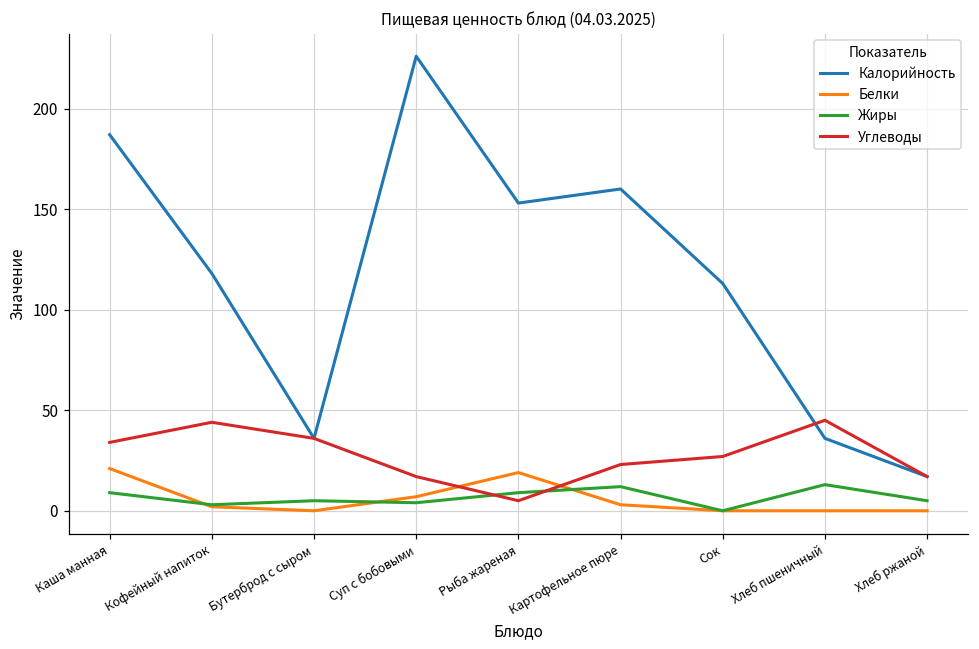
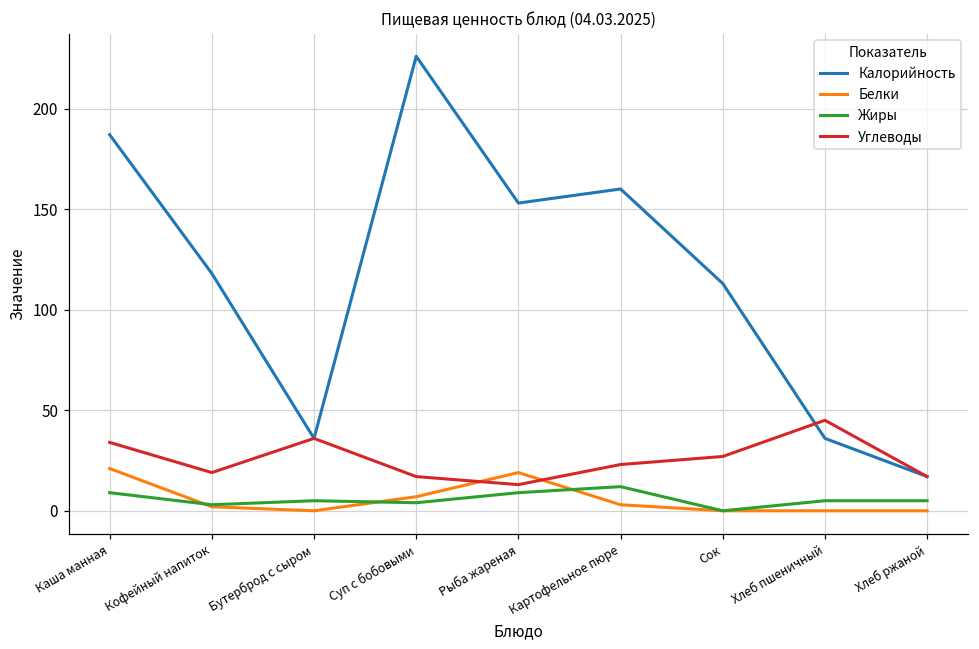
Углеводы, Кофейный напиток: 44 -> 19
Углеводы, Рыба жареная: 5 -> 13
Жиры, Хлеб пшеничный: 13 -> 5
